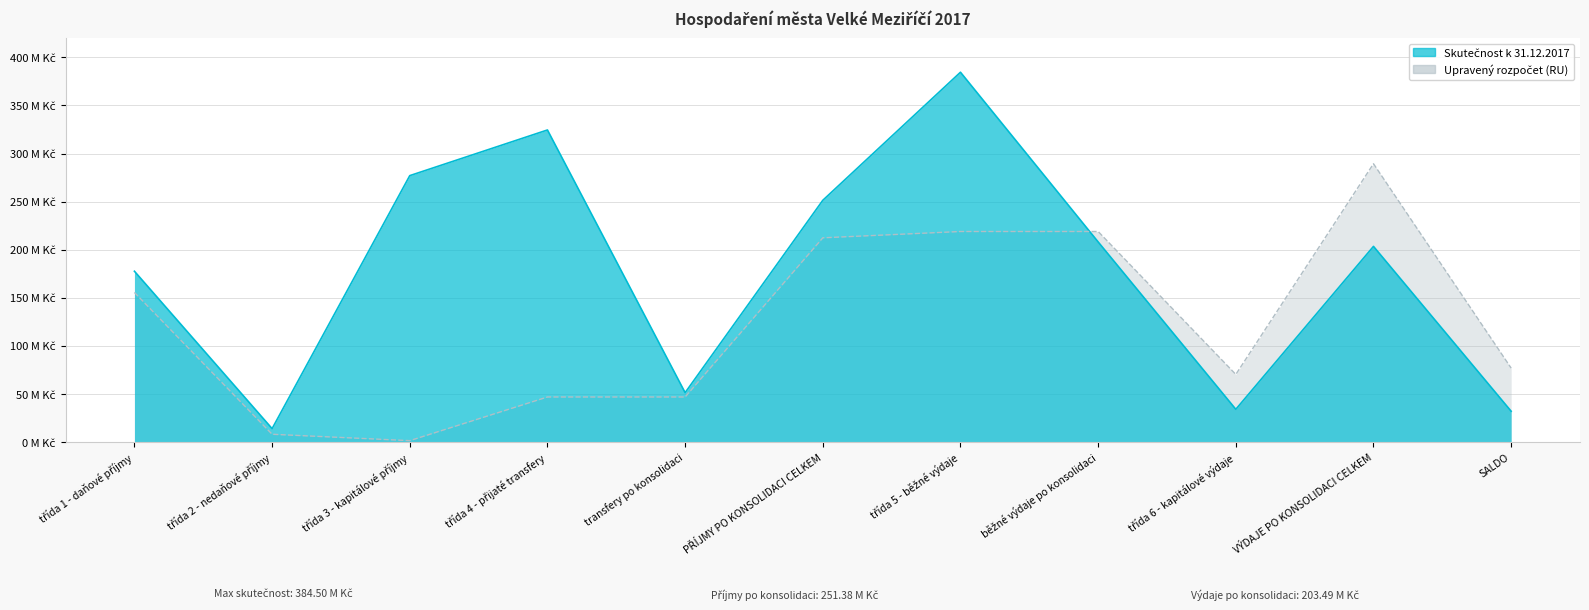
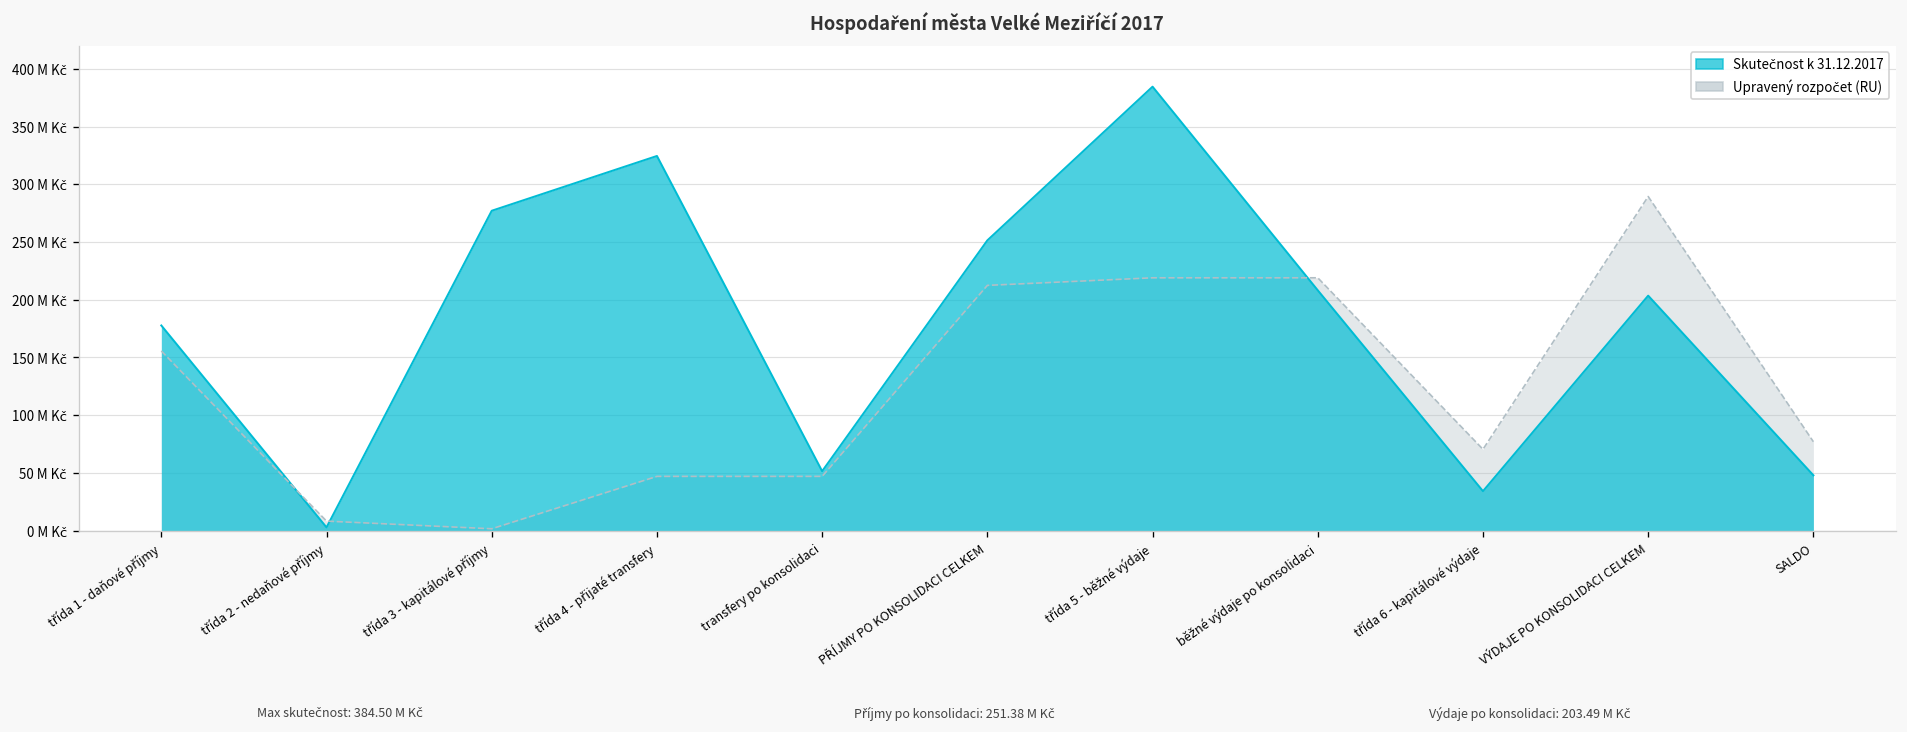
Skutečnost k 31.12.2017, třída 2 - nedaňové příjmy: 10 M Kč -> 0 M Kč
Skutečnost k 31.12.2017, SALDO: 30 M Kč -> 50 M Kč
